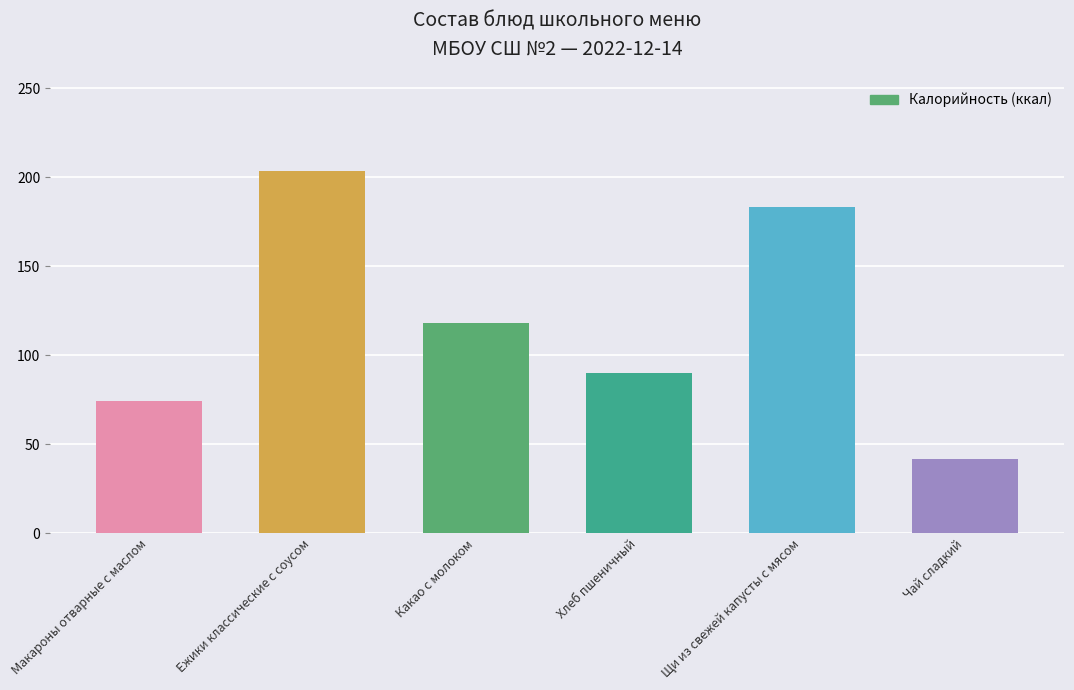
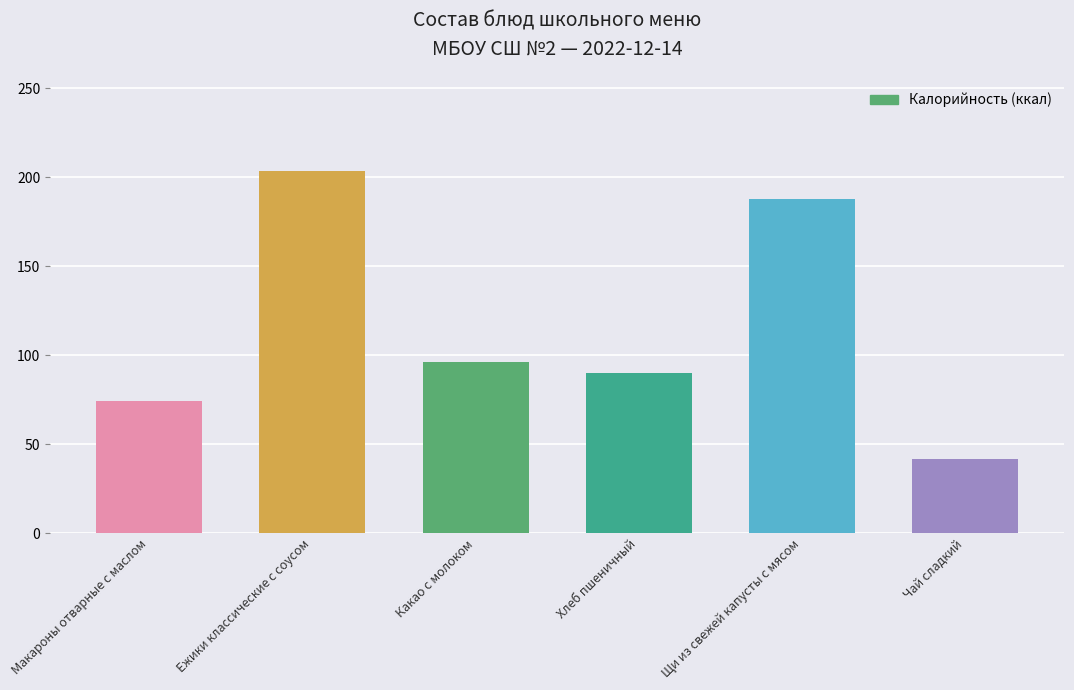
Какао с молоком: 118 -> 96
Щи из свежей капусты с мясом: 183 -> 188
